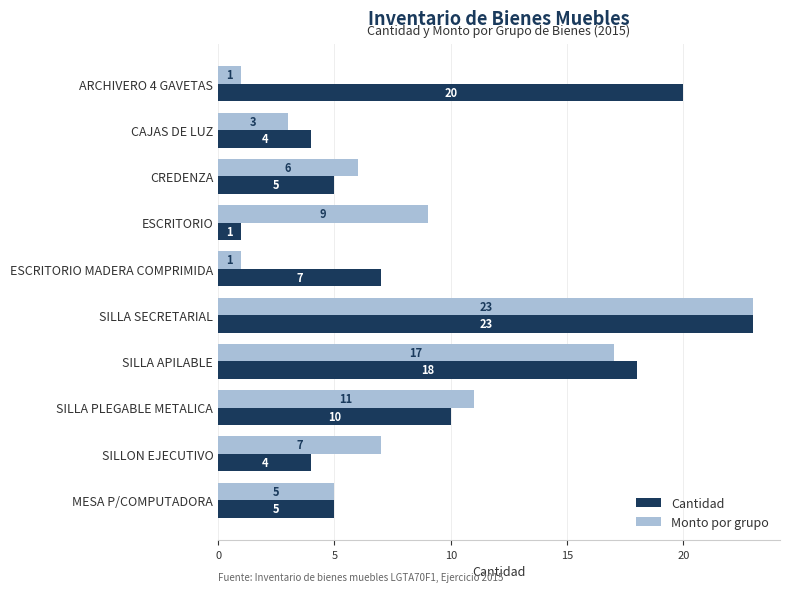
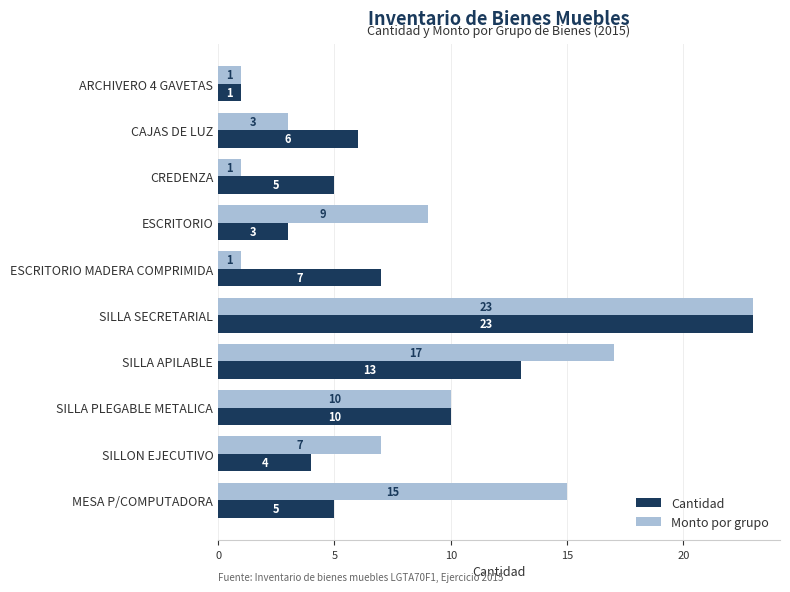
Cantidad, ARCHIVERO 4 GAVETAS: 20 -> 1
Cantidad, CAJAS DE LUZ: 4 -> 6
Monto por grupo, CREDENZA: 6 -> 1
Cantidad, ESCRITORIO: 1 -> 3
Cantidad, SILLA APILABLE: 18 -> 13
Monto por grupo, SILLA PLEGABLE METALICA: 11 -> 10
Monto por grupo, MESA P/COMPUTADORA: 5 -> 15
